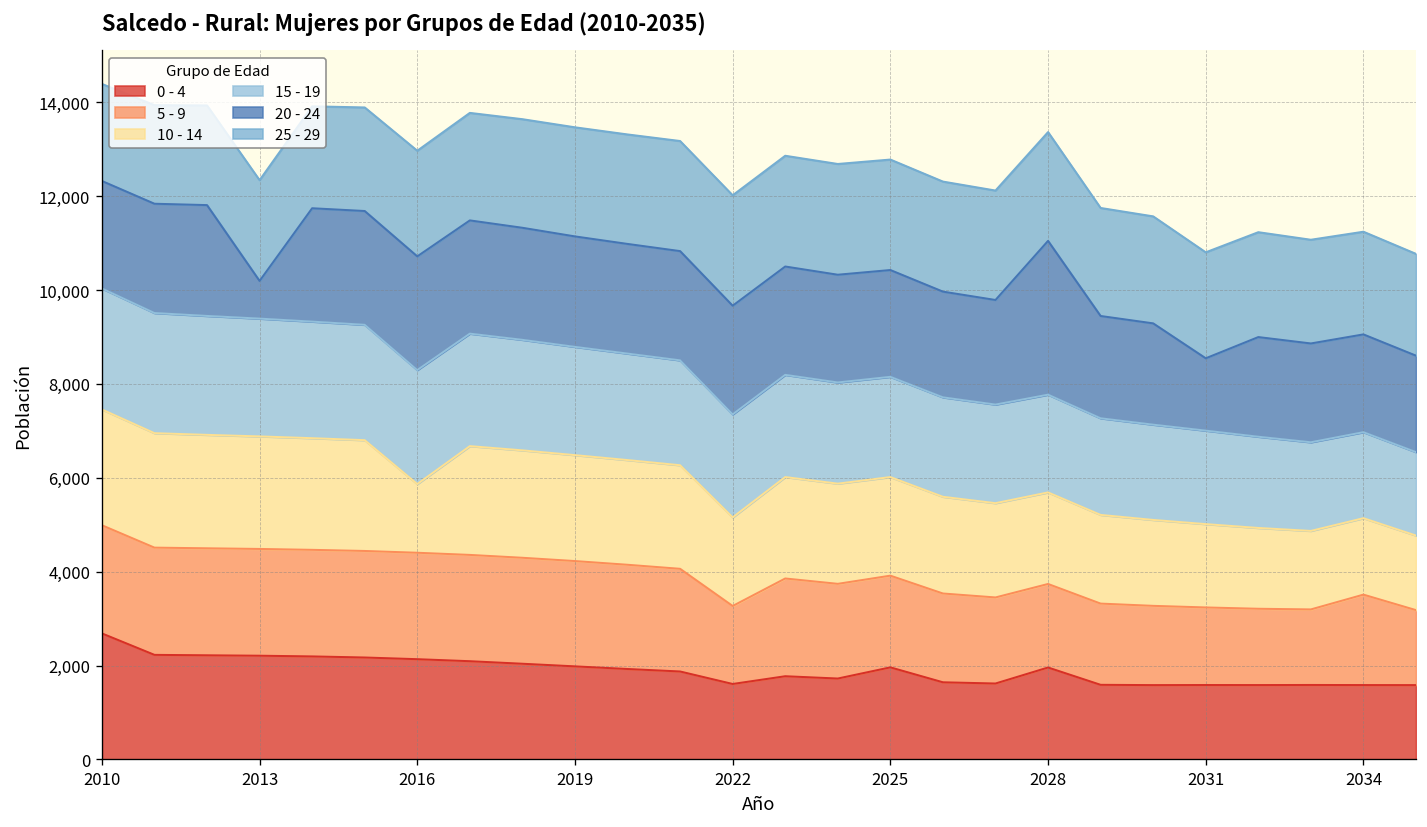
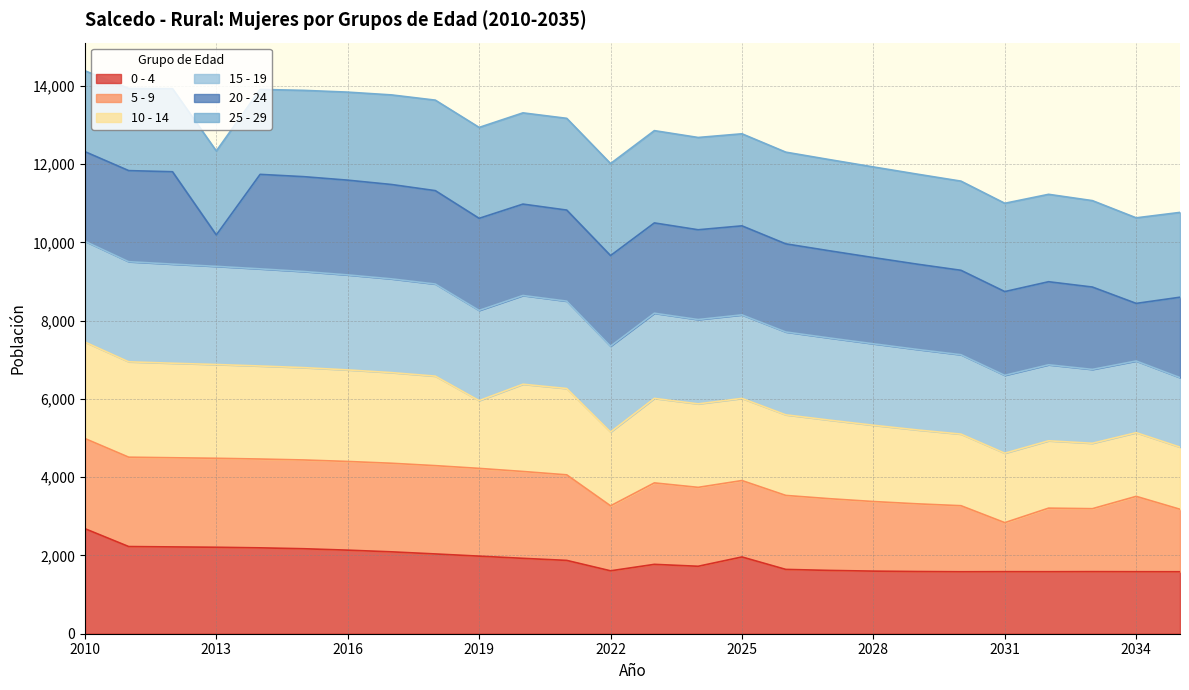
10 - 14, 2016: 1,500 -> 2,300
10 - 14, 2019: 2,300 -> 1,700
0 - 4, 2028: 2,000 -> 1,600
20 - 24, 2028: 3,300 -> 2,200
5 - 9, 2031: 1,700 -> 1,300
20 - 24, 2031: 1,500 -> 2,100
20 - 24, 2034: 2,100 -> 1,500
